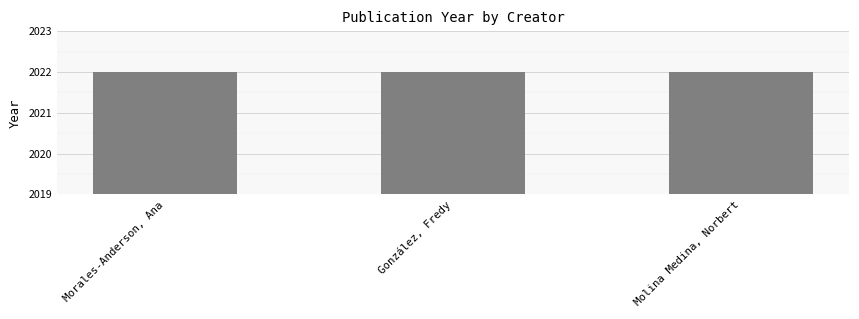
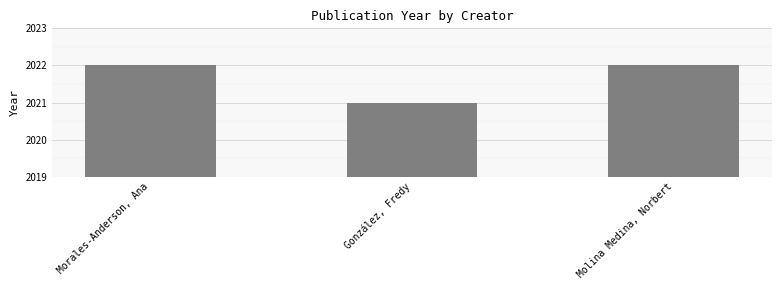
González, Fredy: 2022 -> 2021
